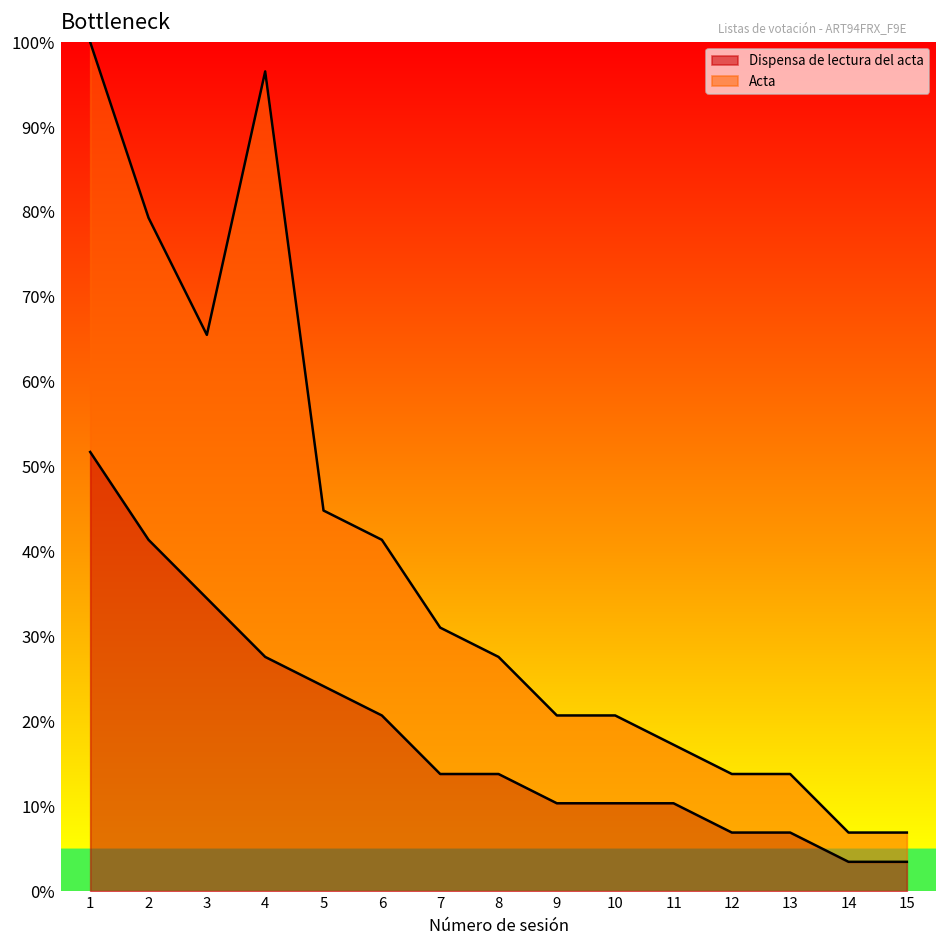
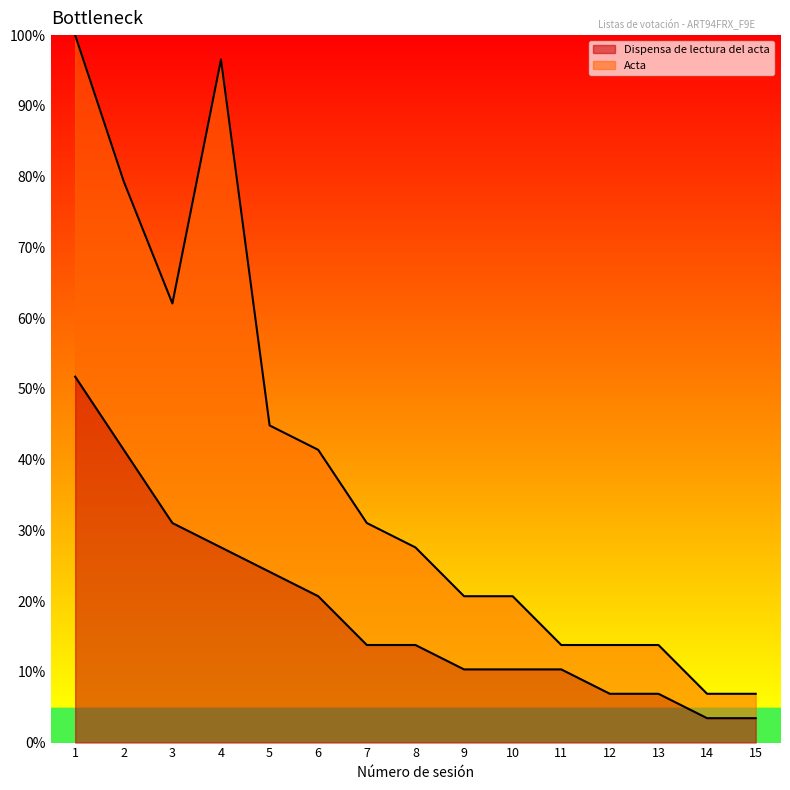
Dispensa de lectura del acta, 3: 34% -> 31%
Acta, 11: 7% -> 3%
